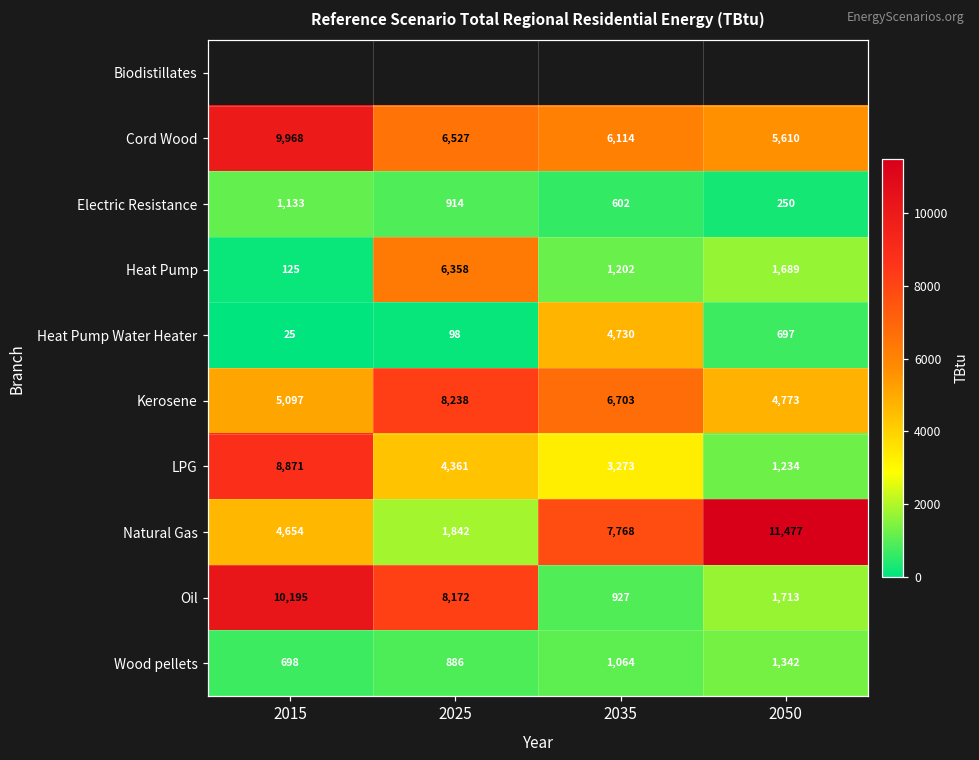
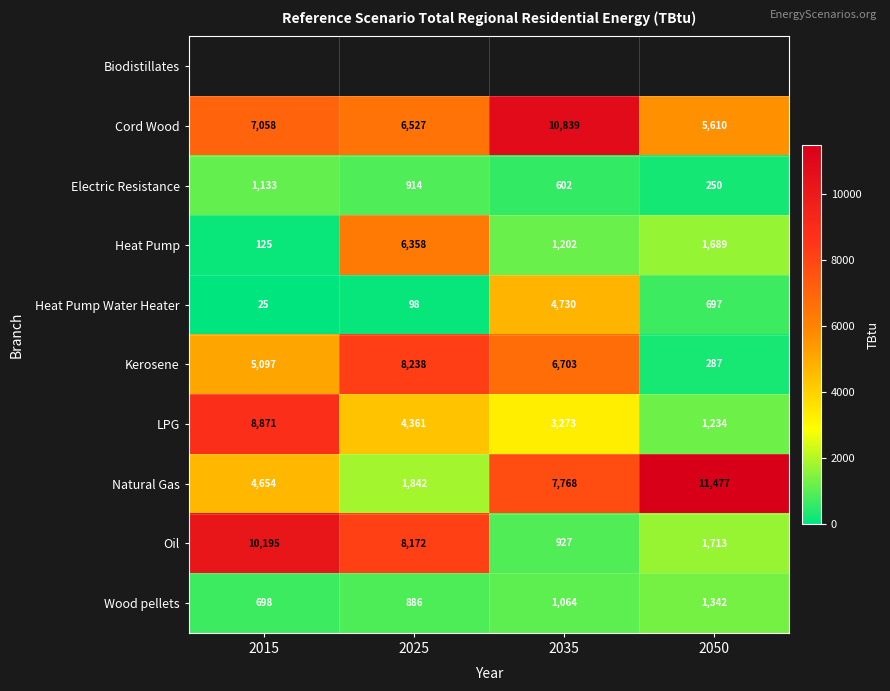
Cord Wood, 2015: 9,968 -> 7,058
Cord Wood, 2035: 6,114 -> 10,839
Kerosene, 2050: 4,773 -> 287
